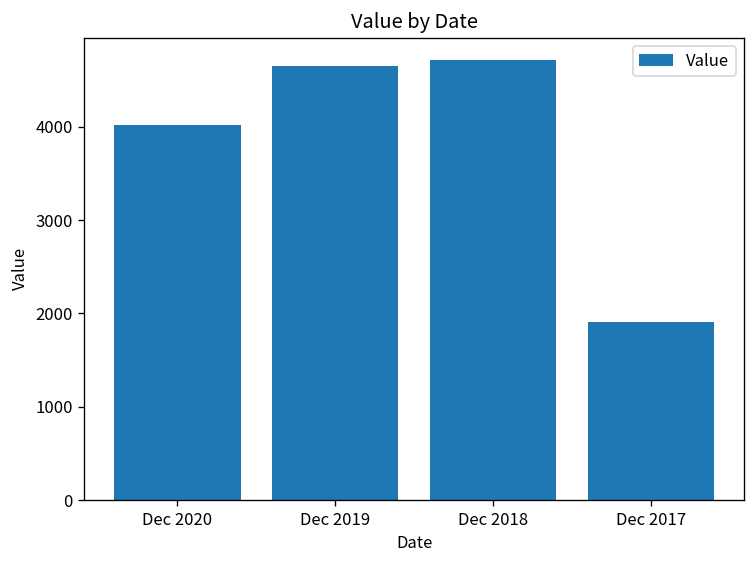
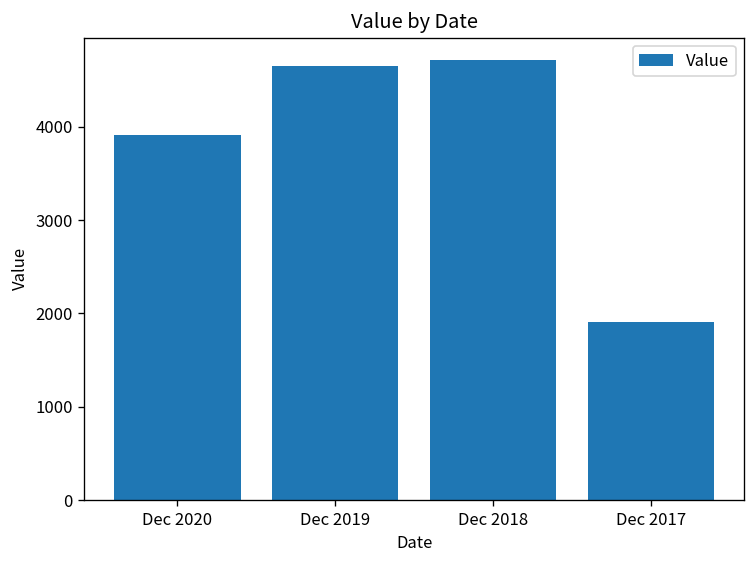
Dec 2020: 4000 -> 3900
